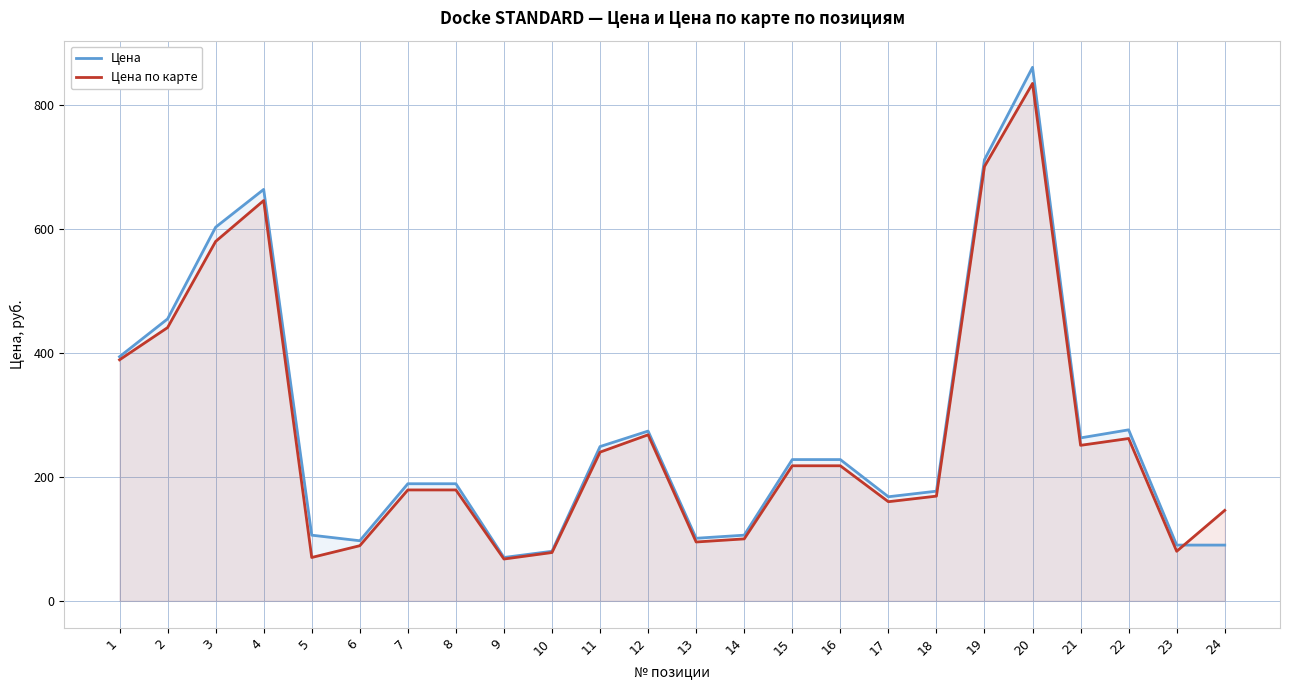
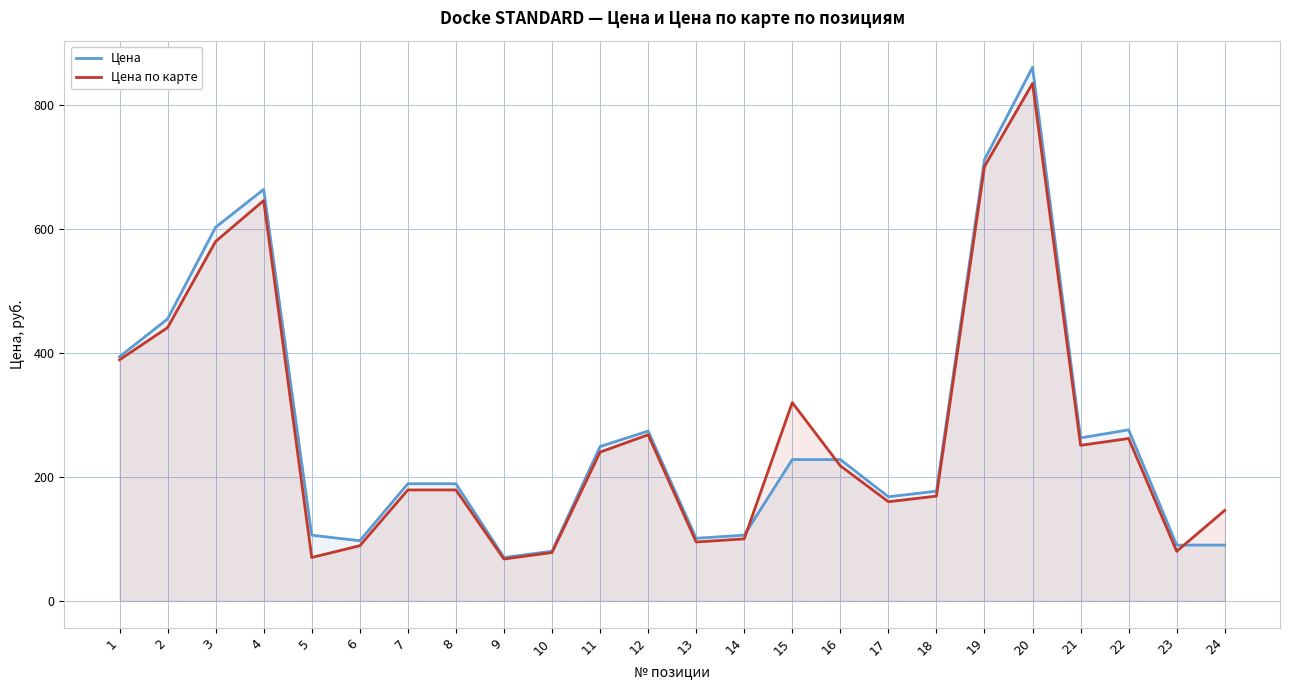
Цена по карте, 15: 220 -> 320
